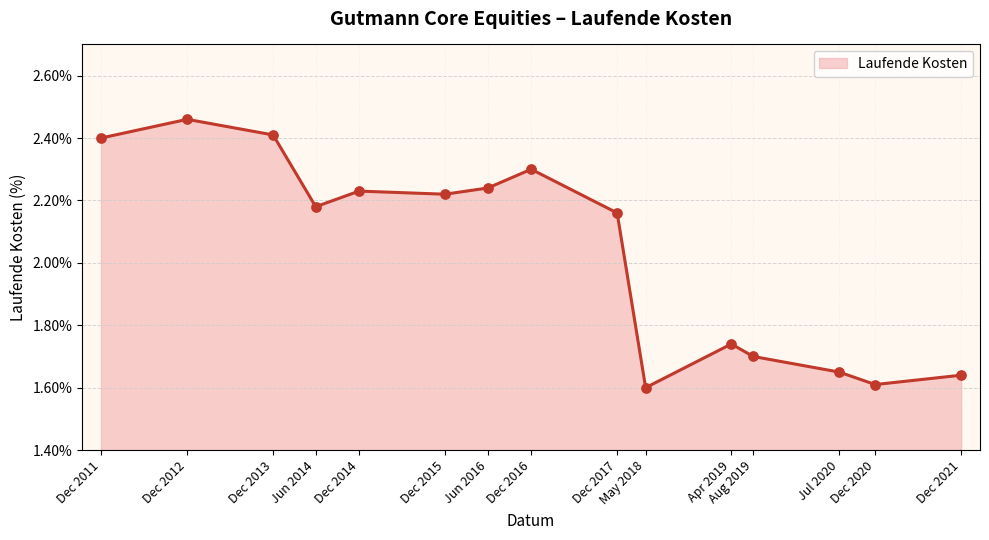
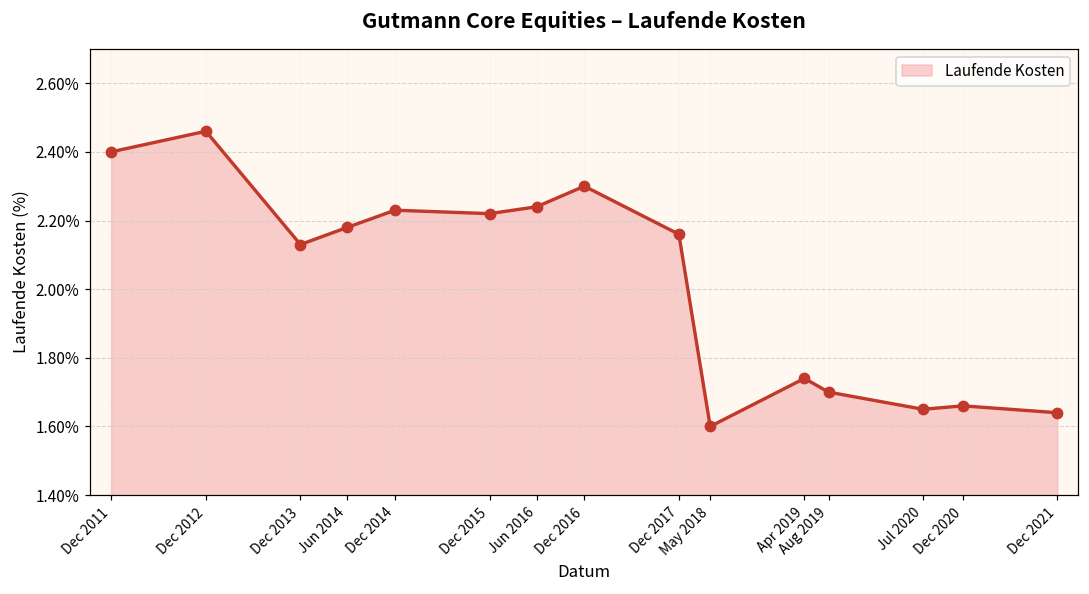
Dec 2013: 2.41% -> 2.13%
Dec 2020: 1.61% -> 1.66%
